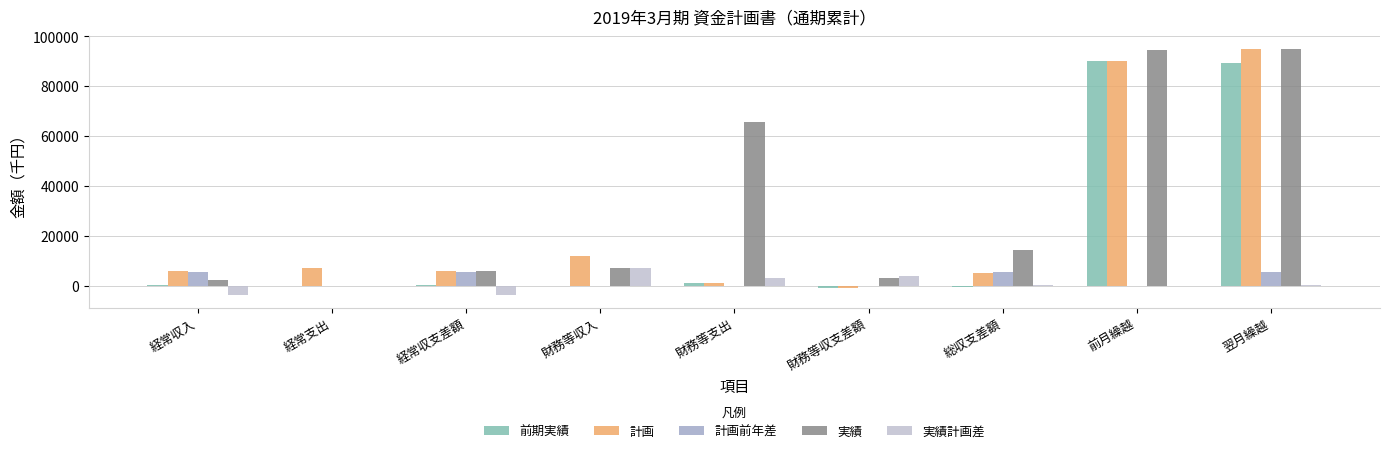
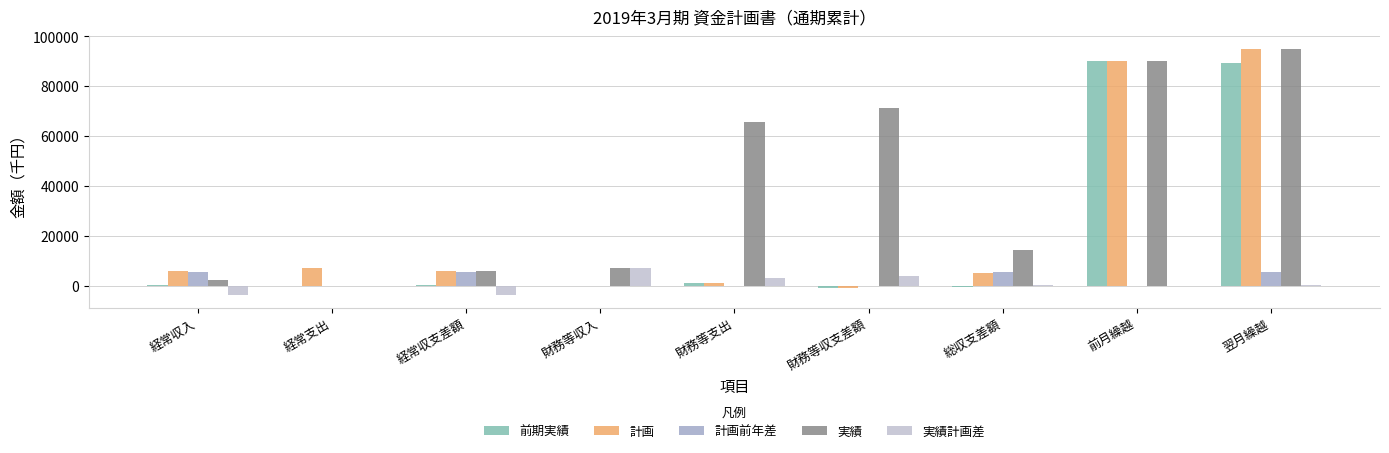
計画, 財務等収入: 12000 -> 0
実績, 財務等収支差額: 3000 -> 71000
実績, 前月繰越: 95000 -> 90000
